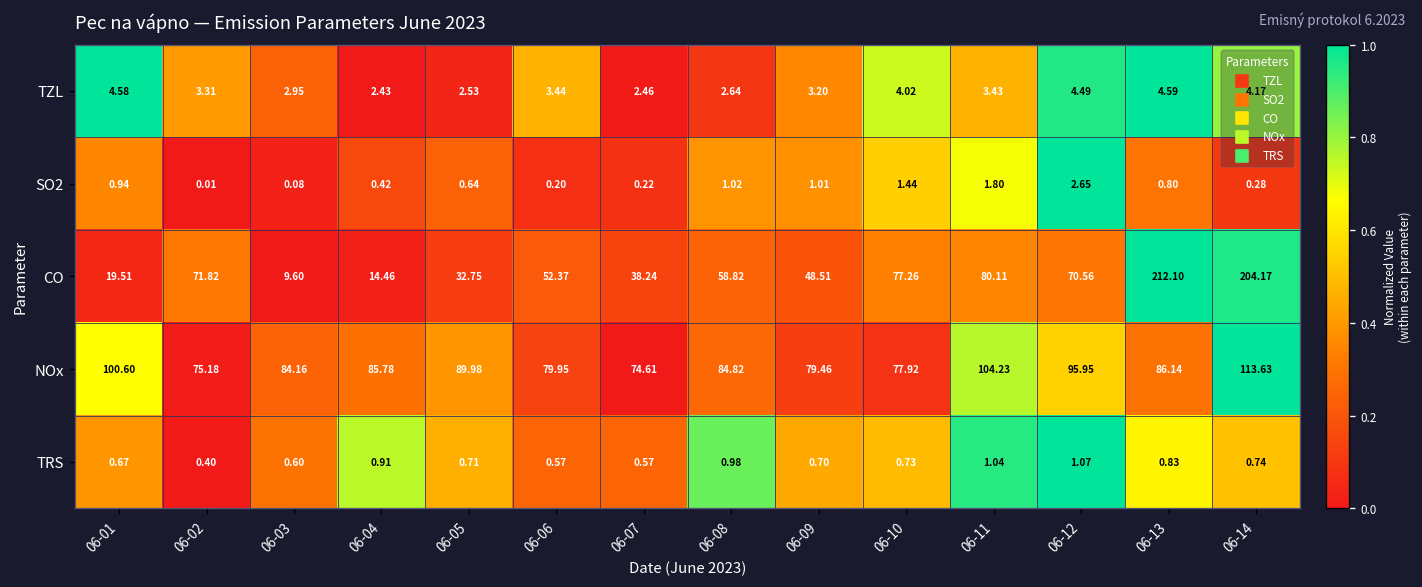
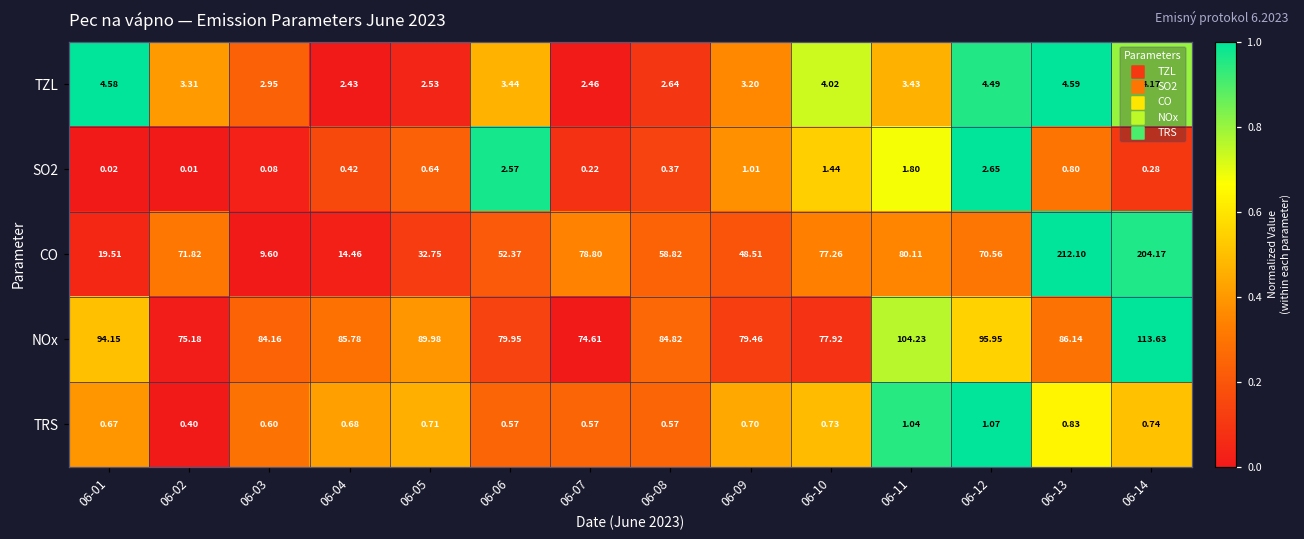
SO2, 06-01: 0.94 -> 0.02
SO2, 06-06: 0.20 -> 2.57
SO2, 06-08: 1.02 -> 0.37
CO, 06-07: 38.24 -> 78.80
NOx, 06-01: 100.60 -> 94.15
TRS, 06-04: 0.91 -> 0.68
TRS, 06-08: 0.98 -> 0.57
